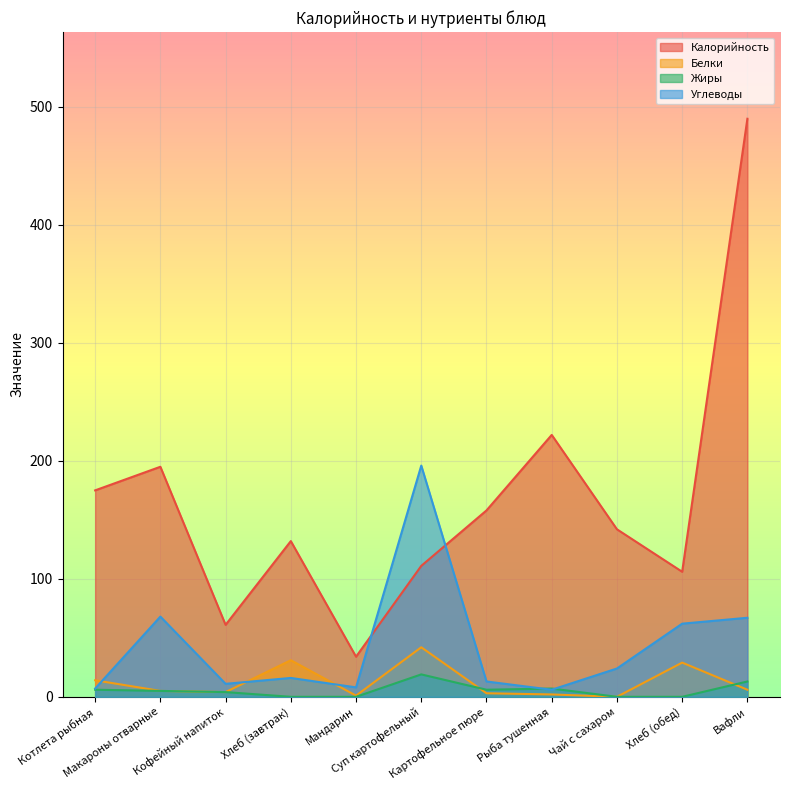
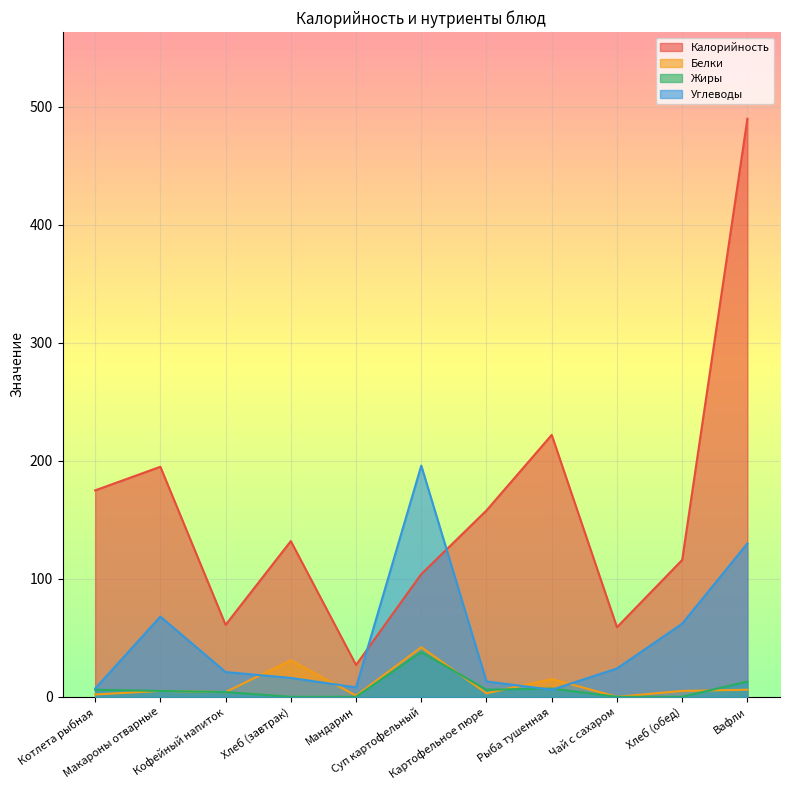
Белки, Котлета рыбная: 14 -> 2
Углеводы, Кофейный напиток: 11 -> 21
Калорийность, Мандарин: 34 -> 27
Калорийность, Суп картофельный: 111 -> 104
Жиры, Суп картофельный: 19 -> 38
Белки, Рыба тушенная: 2 -> 15
Калорийность, Чай с сахаром: 142 -> 59
Калорийность, Хлеб (обед): 106 -> 116
Белки, Хлеб (обед): 29 -> 5
Углеводы, Вафли: 67 -> 130
